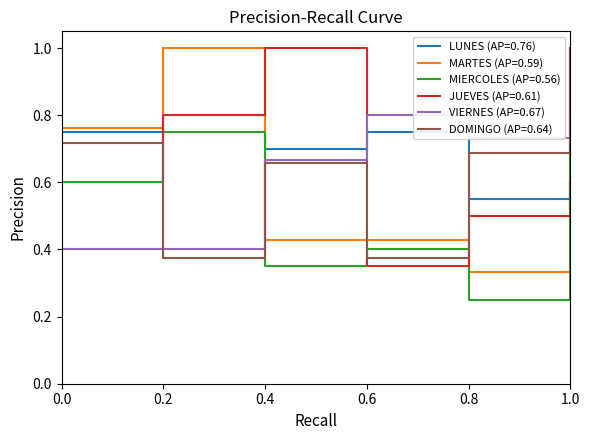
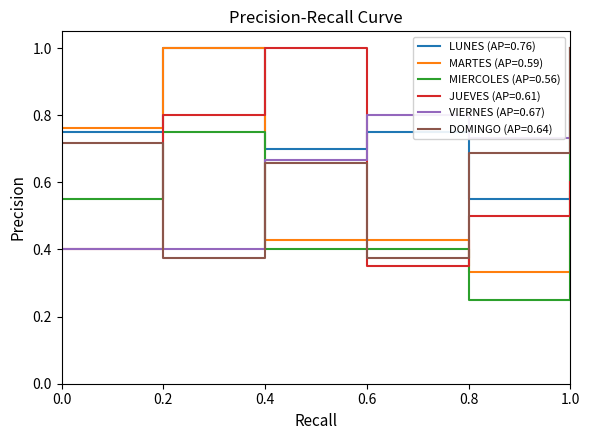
MIERCOLES (AP=0.56), 0.0: 0.60 -> 0.55
MIERCOLES (AP=0.56), 0.4: 0.35 -> 0.40
